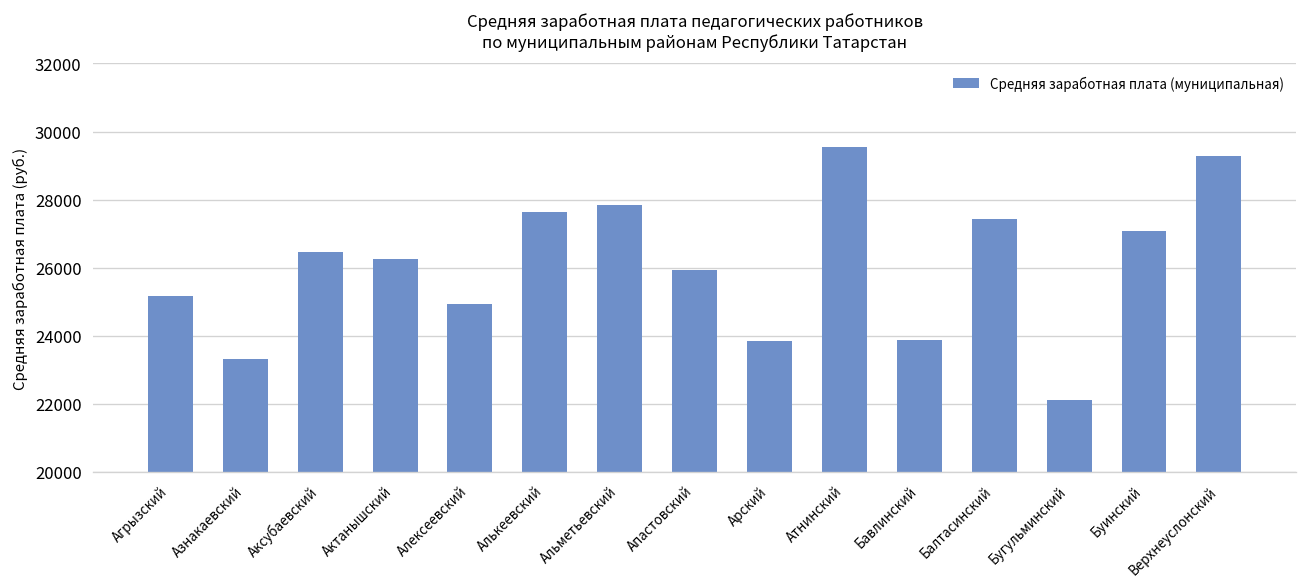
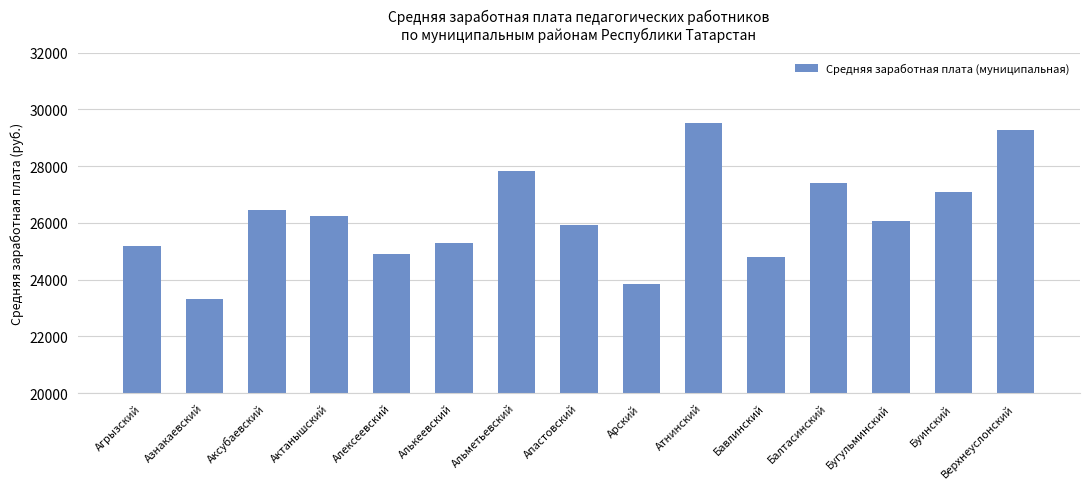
Алькеевский: 27600 -> 25300
Бавлинский: 23900 -> 24800
Бугульминский: 22100 -> 26100
